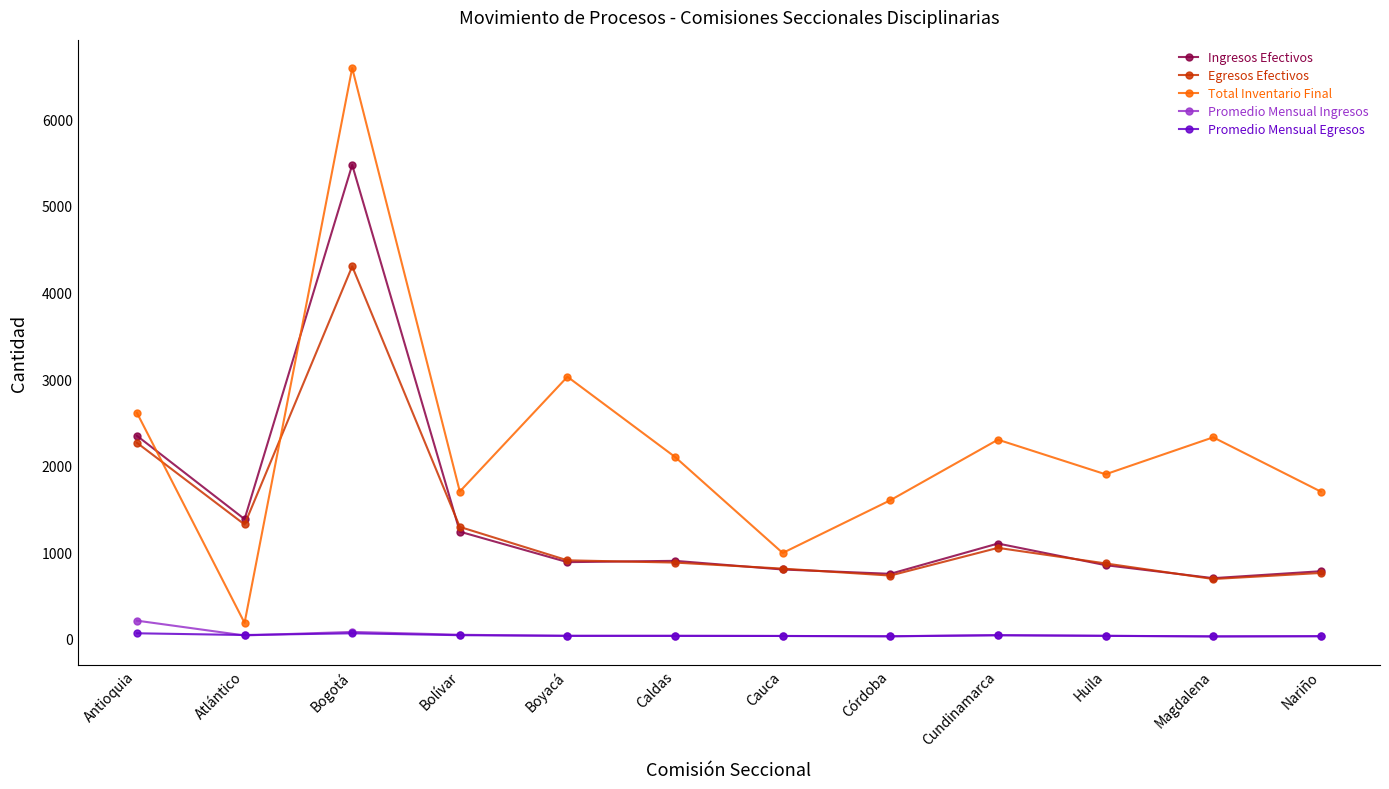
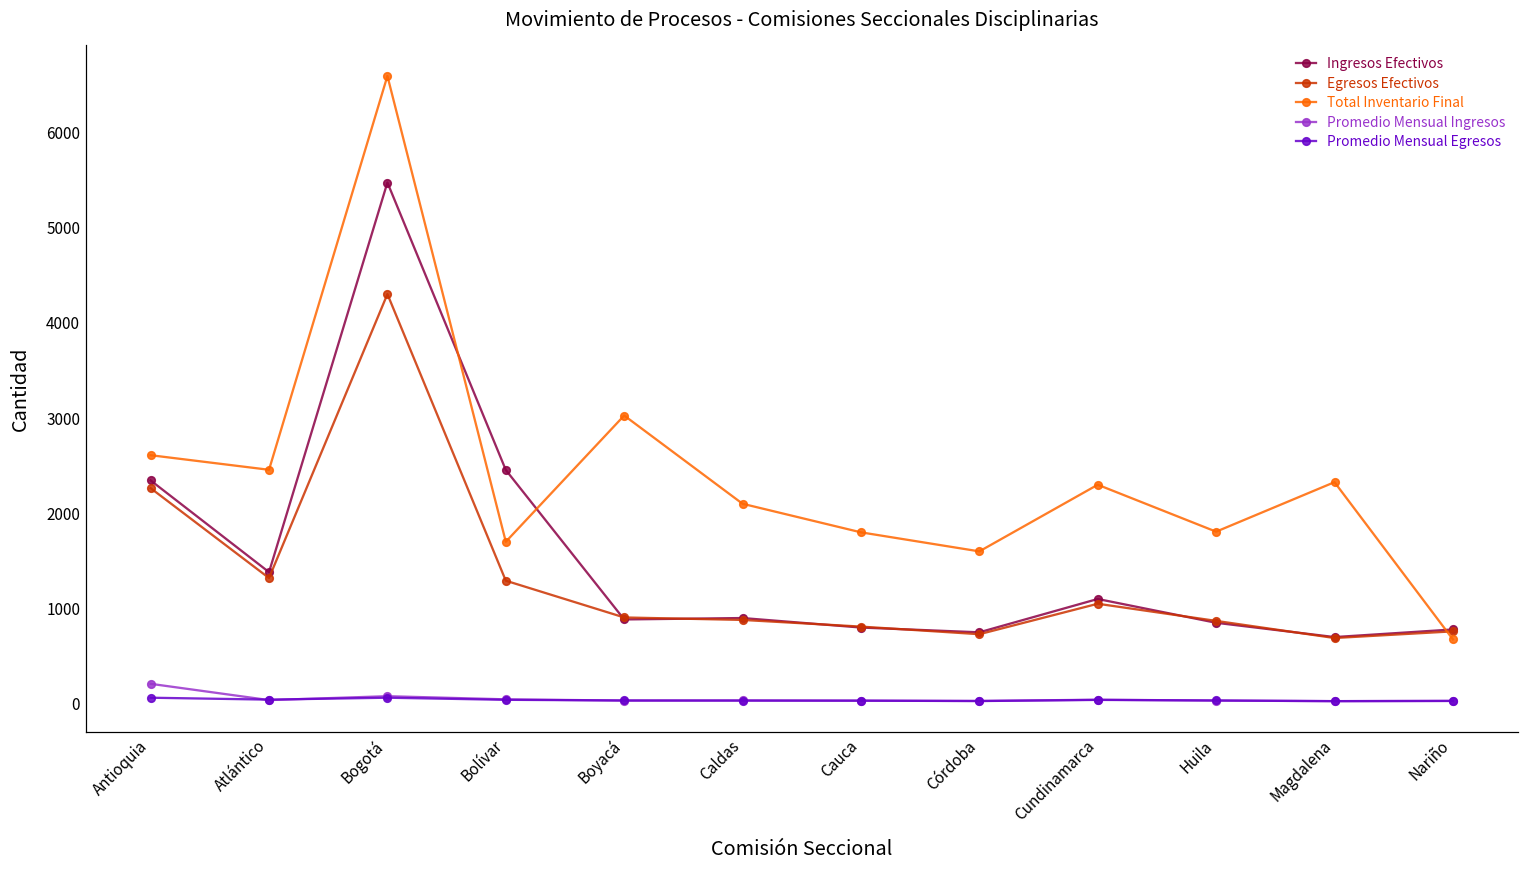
Total Inventario Final, Atlántico: 200 -> 2500
Ingresos Efectivos, Bolívar: 1200 -> 2500
Total Inventario Final, Cauca: 1000 -> 1800
Total Inventario Final, Huila: 1900 -> 1800
Total Inventario Final, Nariño: 1700 -> 700
